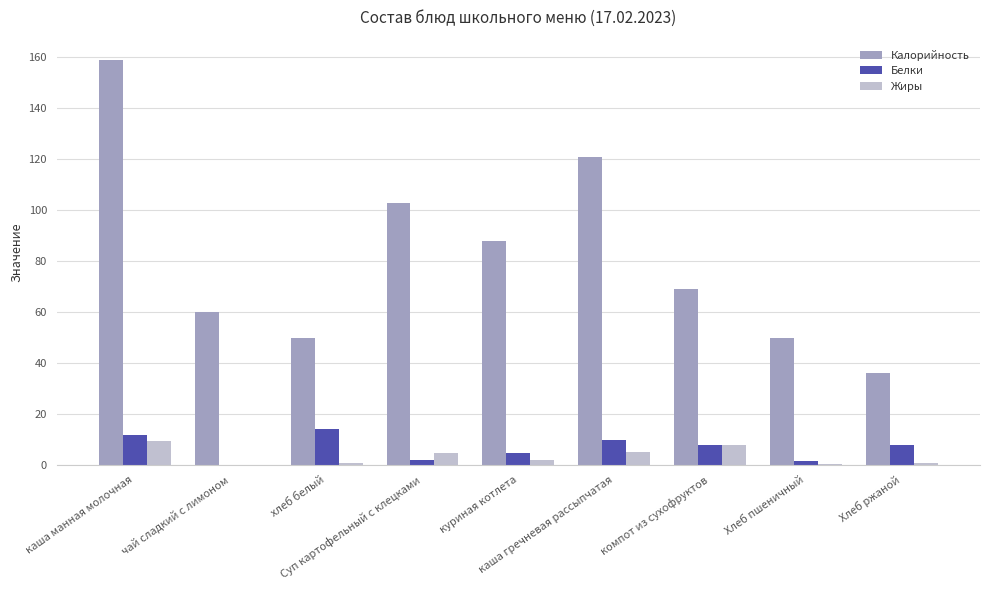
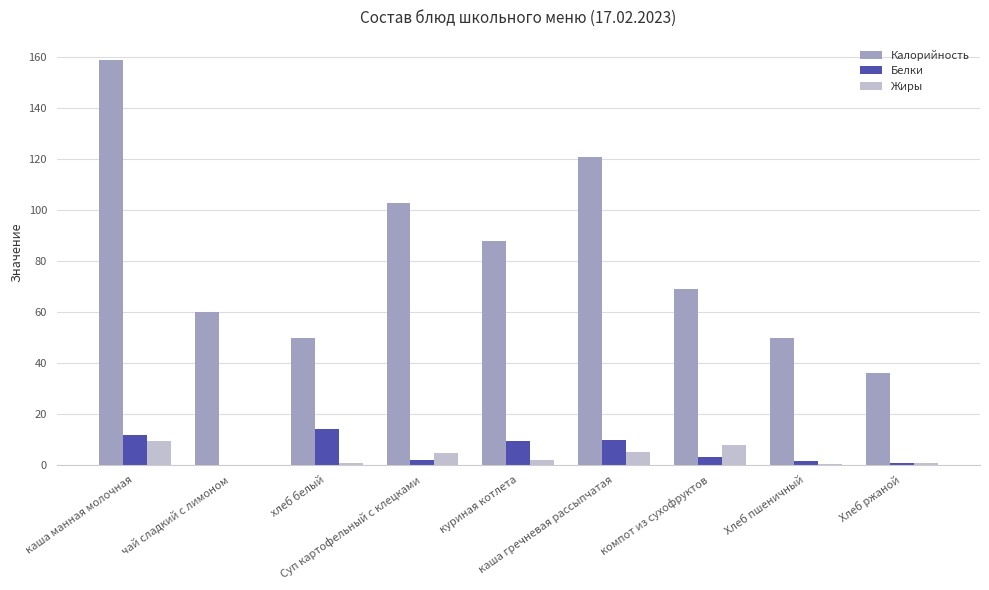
Белки, куриная котлета: 5 -> 10
Белки, компот из сухофруктов: 8 -> 3
Белки, Хлеб ржаной: 8 -> 1
